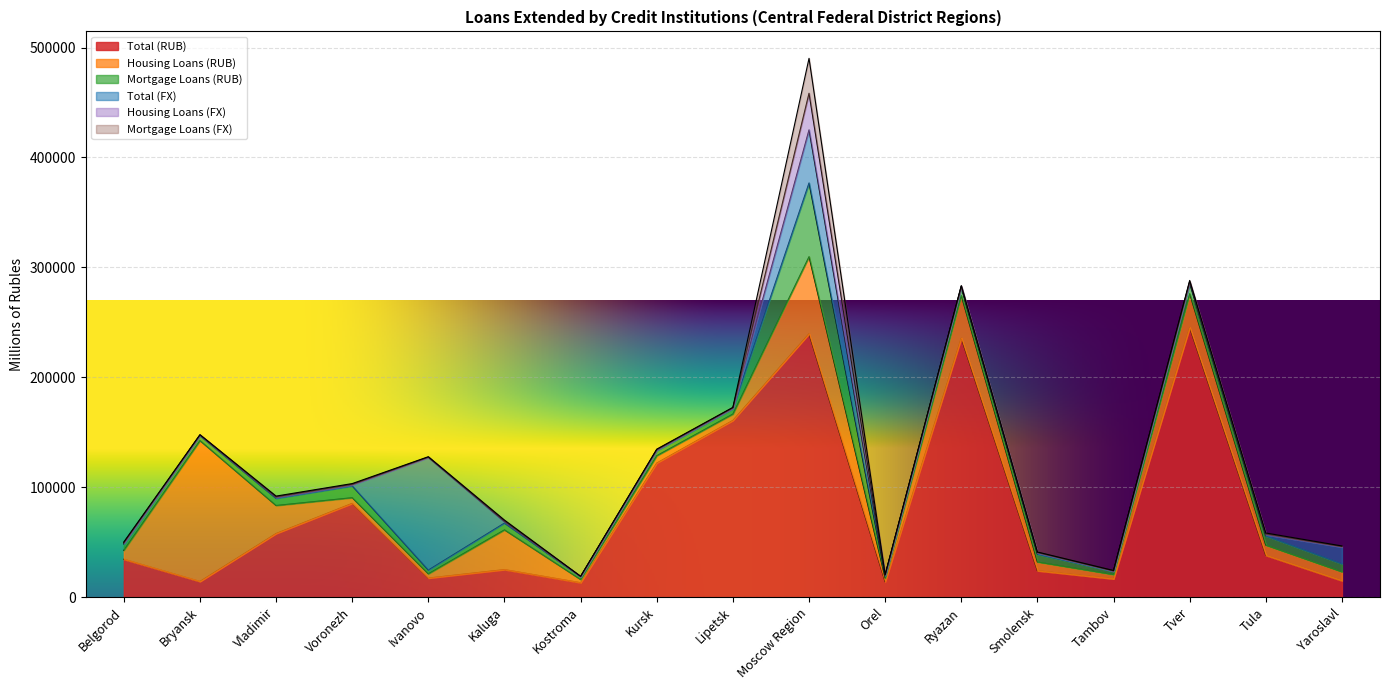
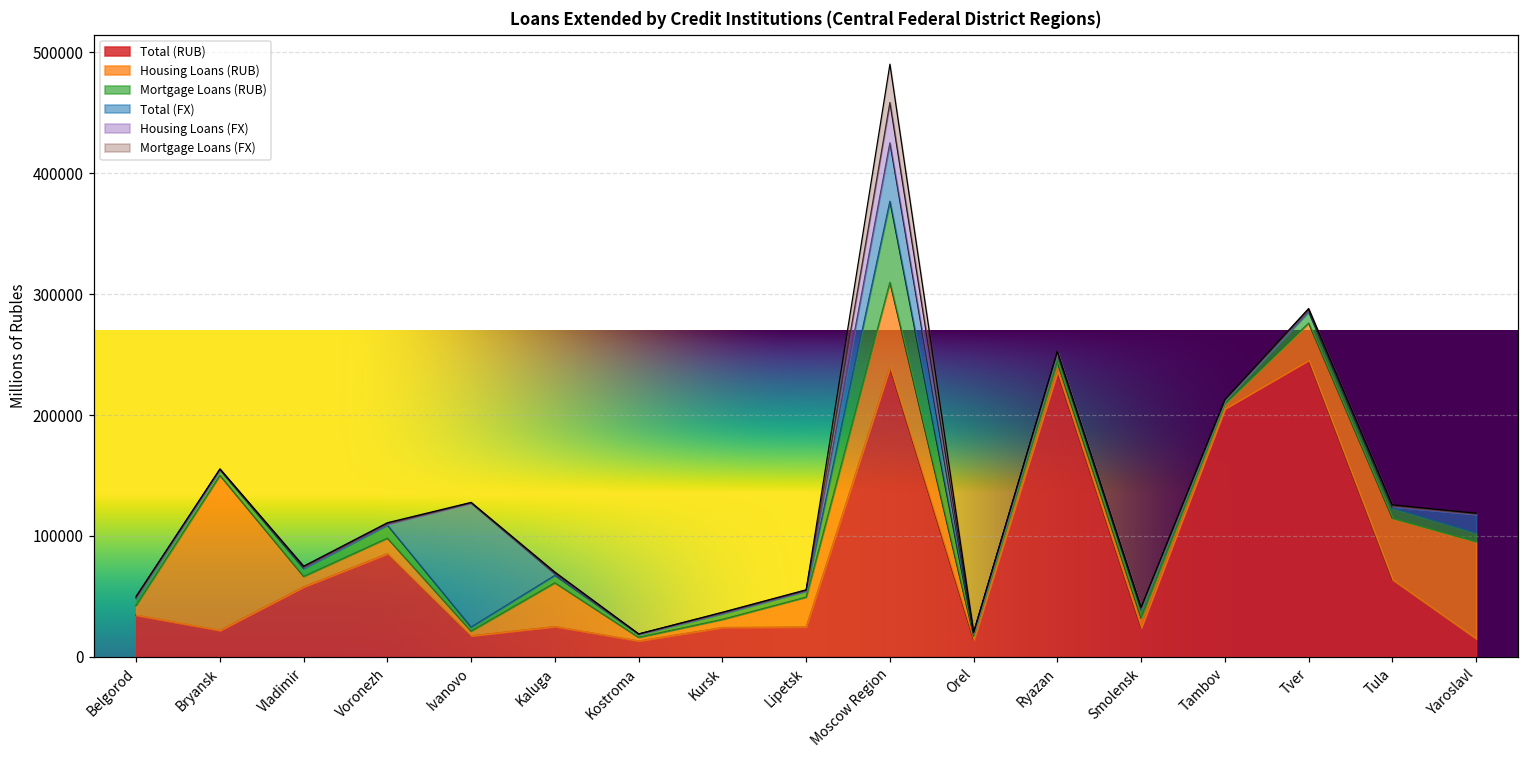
Total (RUB), Bryansk: 14000 -> 22000
Housing Loans (RUB), Vladimir: 25000 -> 9000
Housing Loans (RUB), Voronezh: 5000 -> 13000
Total (RUB), Kursk: 122000 -> 24000
Total (RUB), Lipetsk: 161000 -> 25000
Housing Loans (RUB), Lipetsk: 6000 -> 25000
Housing Loans (RUB), Ryazan: 39000 -> 8000
Total (RUB), Tambov: 17000 -> 205000
Total (RUB), Tula: 38000 -> 64000
Housing Loans (RUB), Tula: 9000 -> 51000
Housing Loans (RUB), Yaroslavl: 8000 -> 80000
